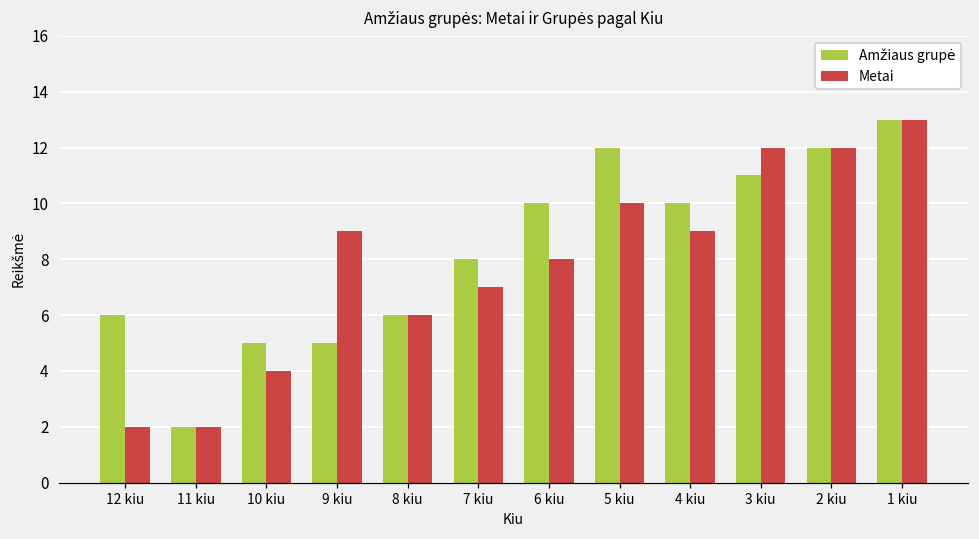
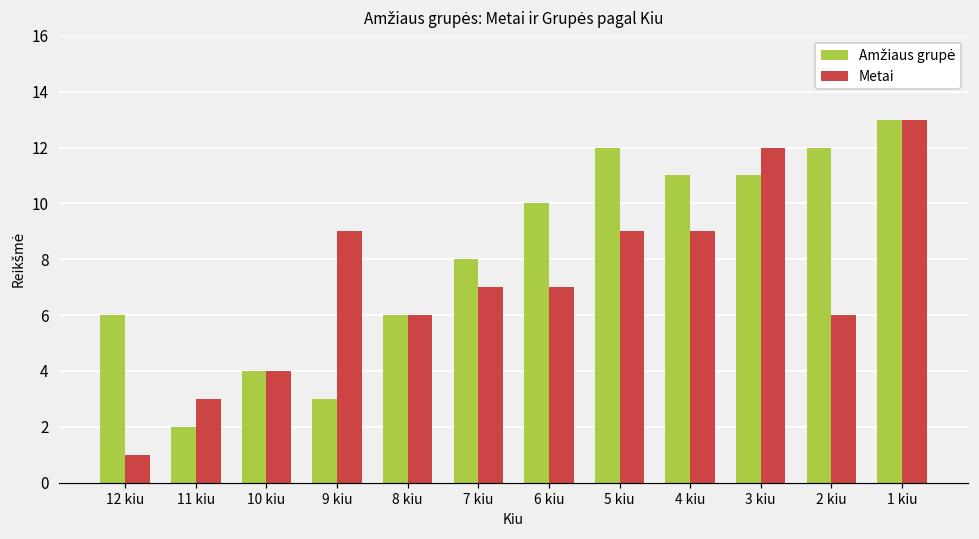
Metai, 12 kiu: 2 -> 1
Metai, 11 kiu: 2 -> 3
Amžiaus grupė, 10 kiu: 5 -> 4
Amžiaus grupė, 9 kiu: 5 -> 3
Metai, 6 kiu: 8 -> 7
Metai, 5 kiu: 10 -> 9
Amžiaus grupė, 4 kiu: 10 -> 11
Metai, 2 kiu: 12 -> 6
